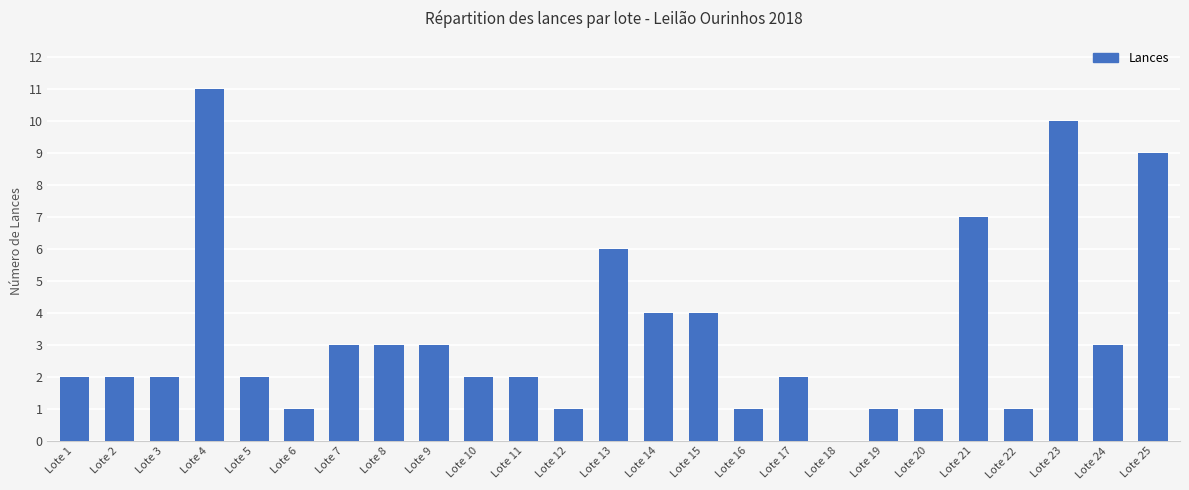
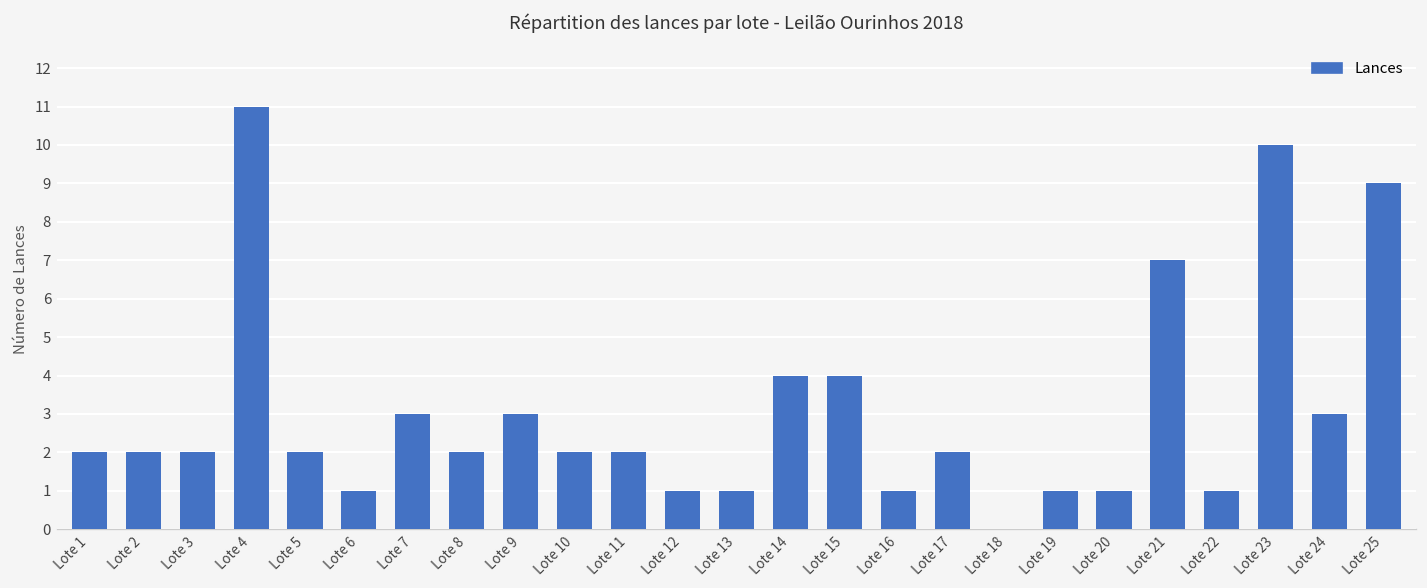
Lote 8: 3 -> 2
Lote 13: 6 -> 1
